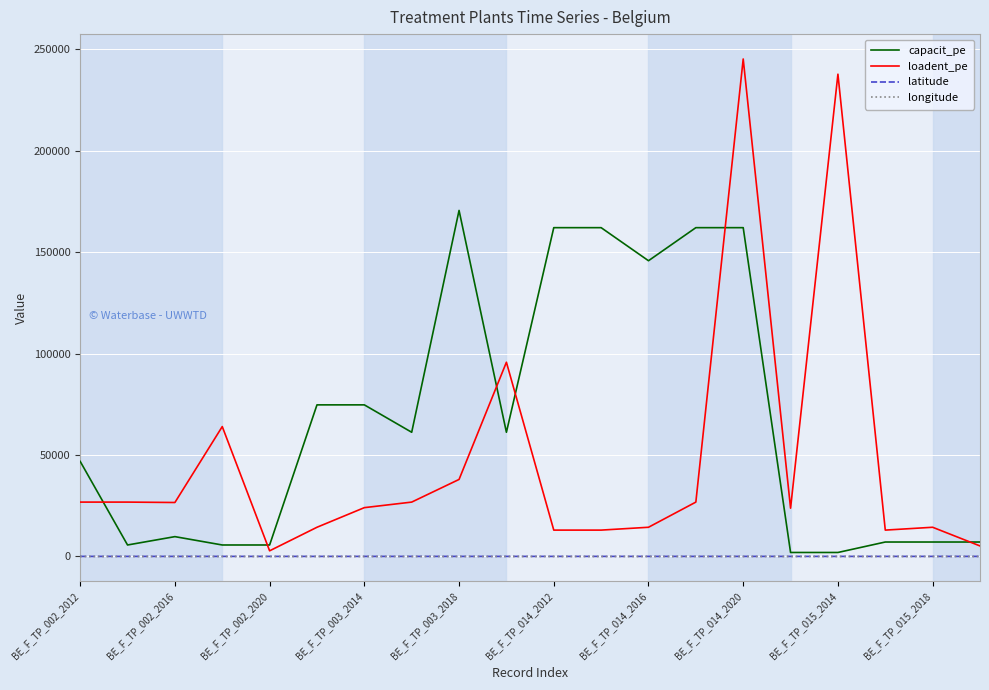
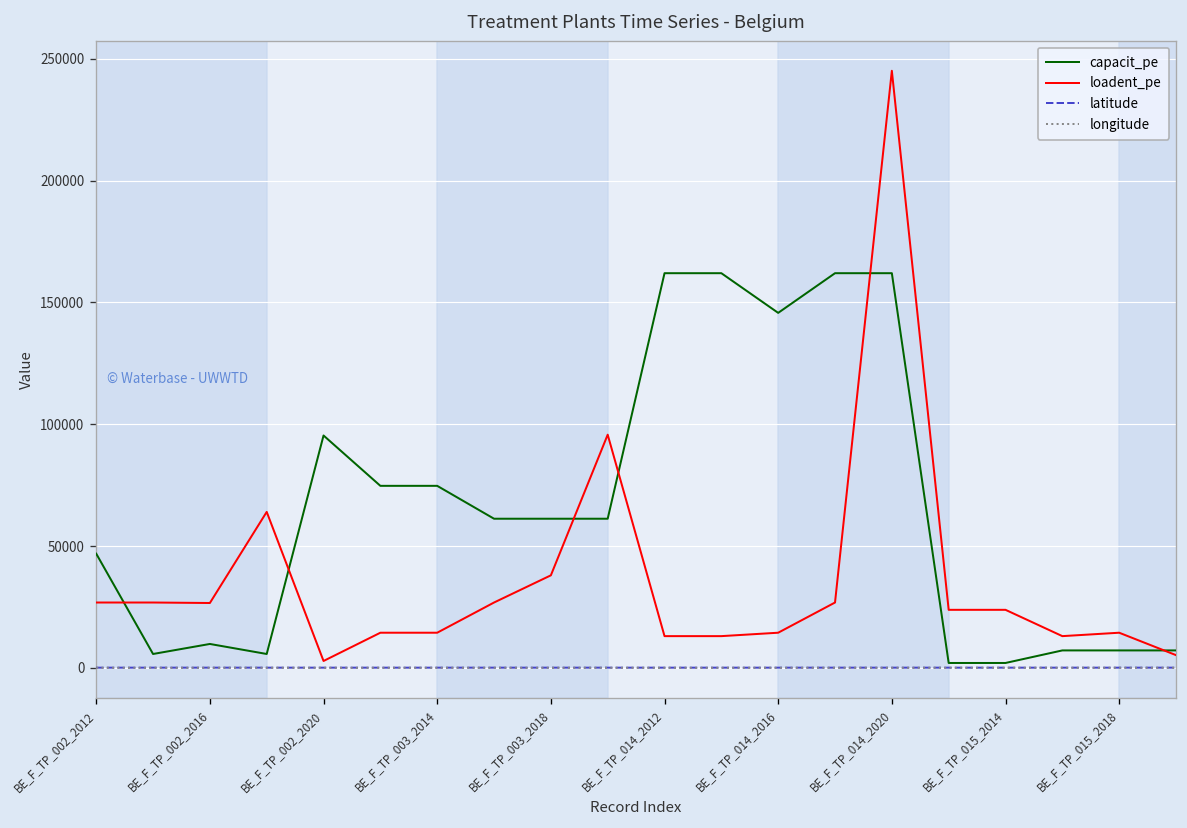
capacit_pe, BE_F_TP_002_2020: 6000 -> 95000
loadent_pe, BE_F_TP_003_2014: 24000 -> 14000
capacit_pe, BE_F_TP_003_2018: 170000 -> 61000
loadent_pe, BE_F_TP_015_2014: 238000 -> 24000
